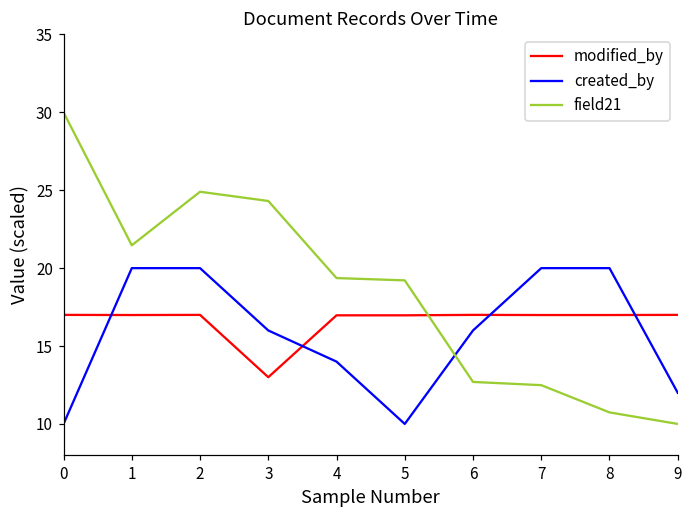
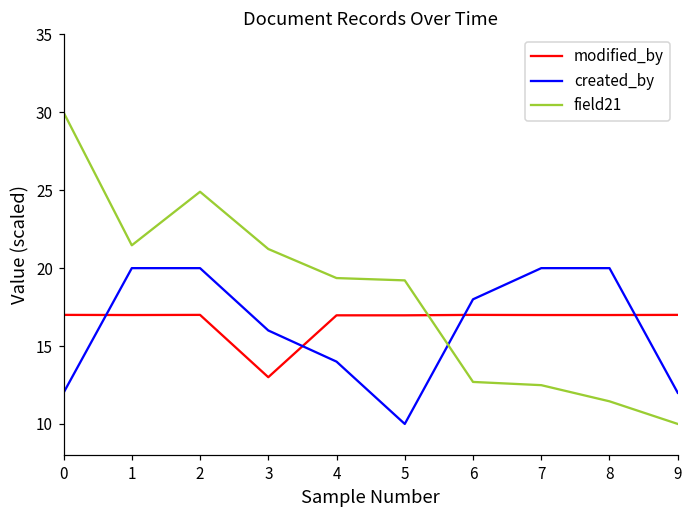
created_by, 0: 10.0 -> 12.0
field21, 3: 24.3 -> 21.2
created_by, 6: 16.0 -> 18.0
field21, 8: 10.7 -> 11.5
